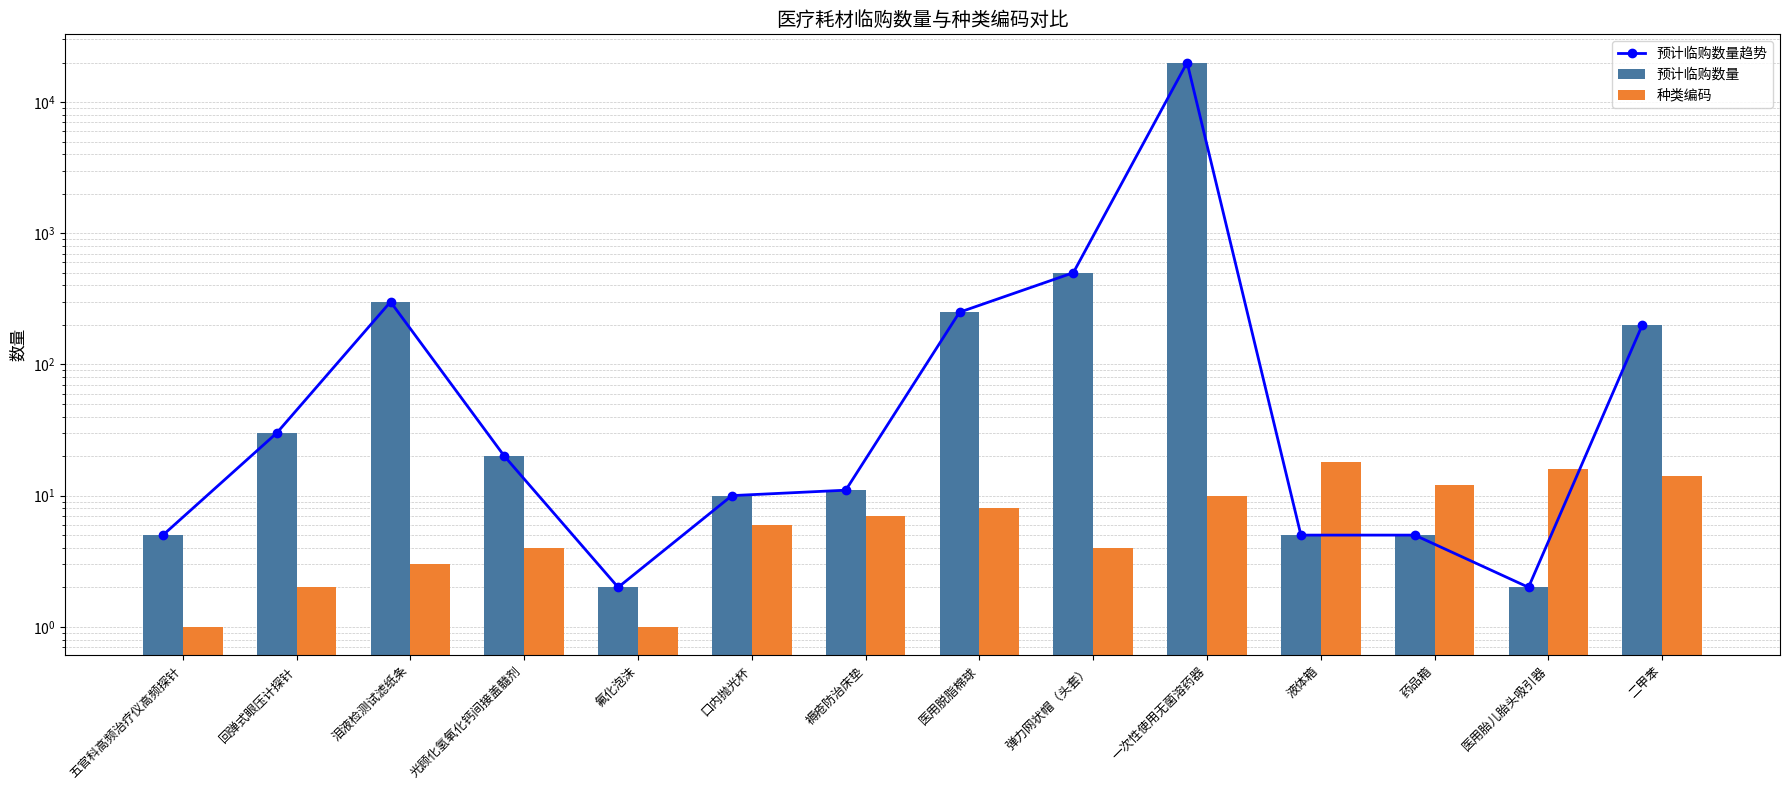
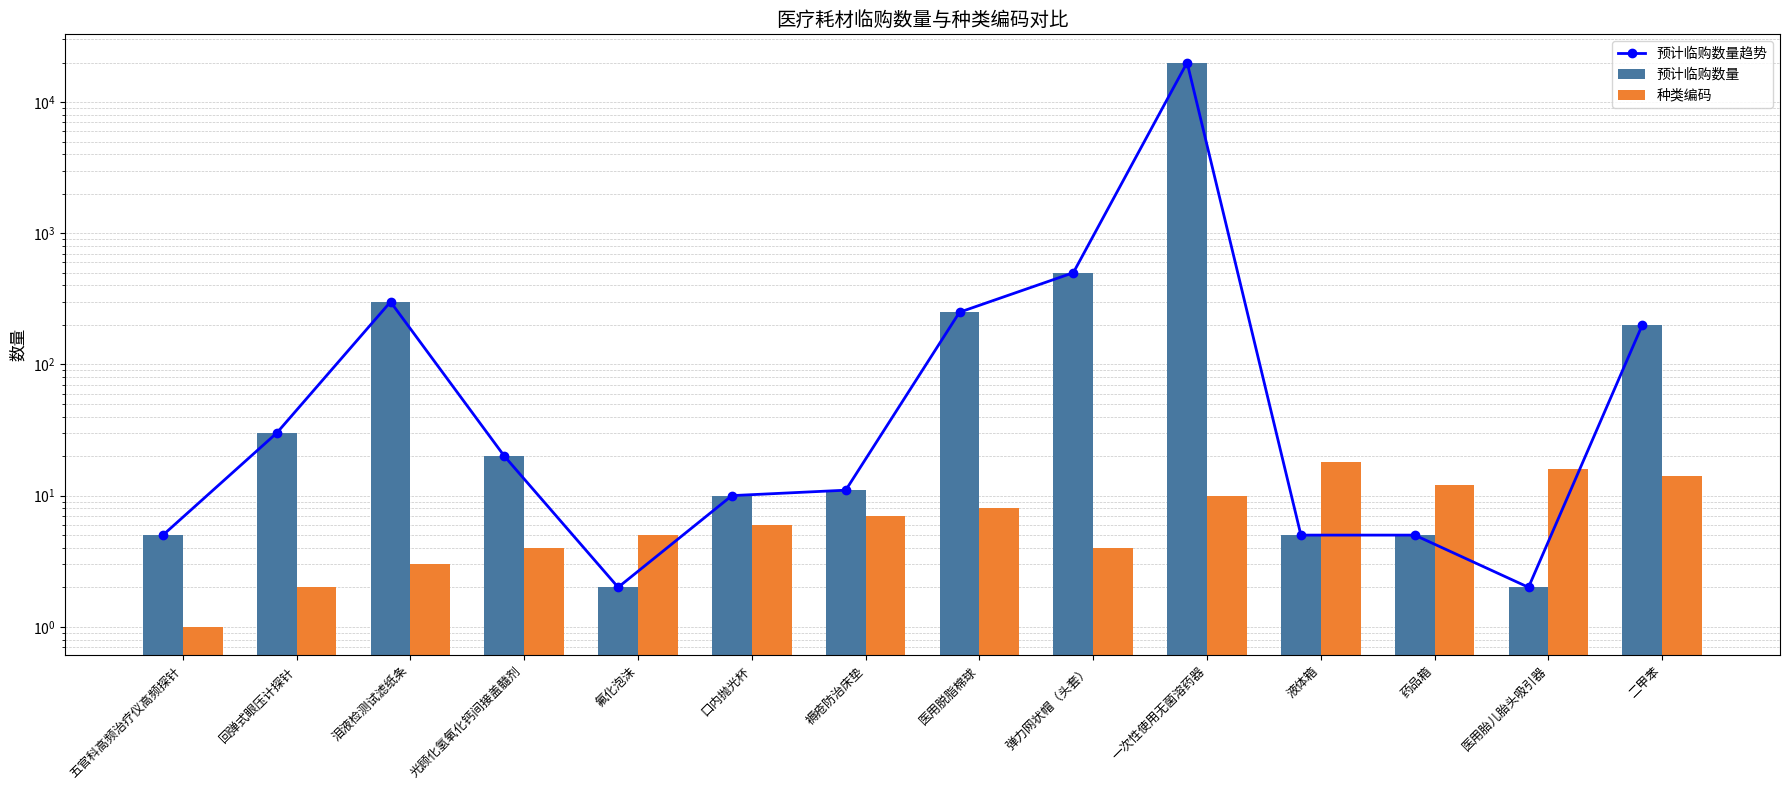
种类编码, 氟化泡沫: 1 -> 5
